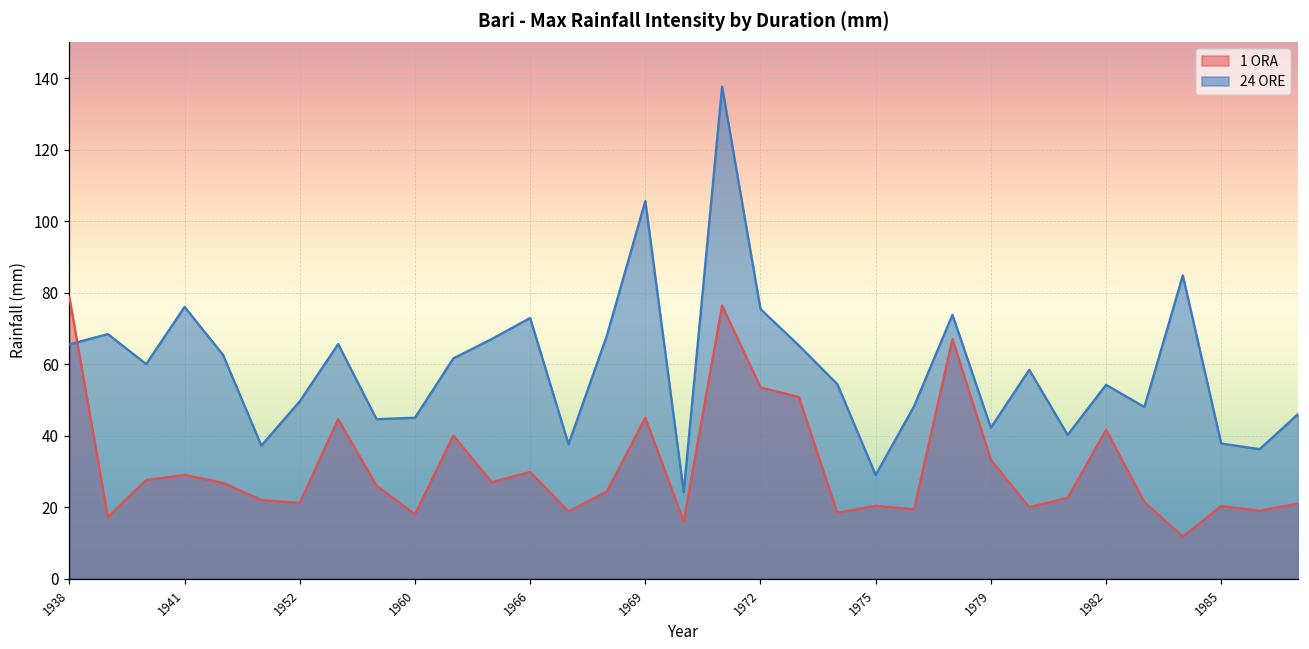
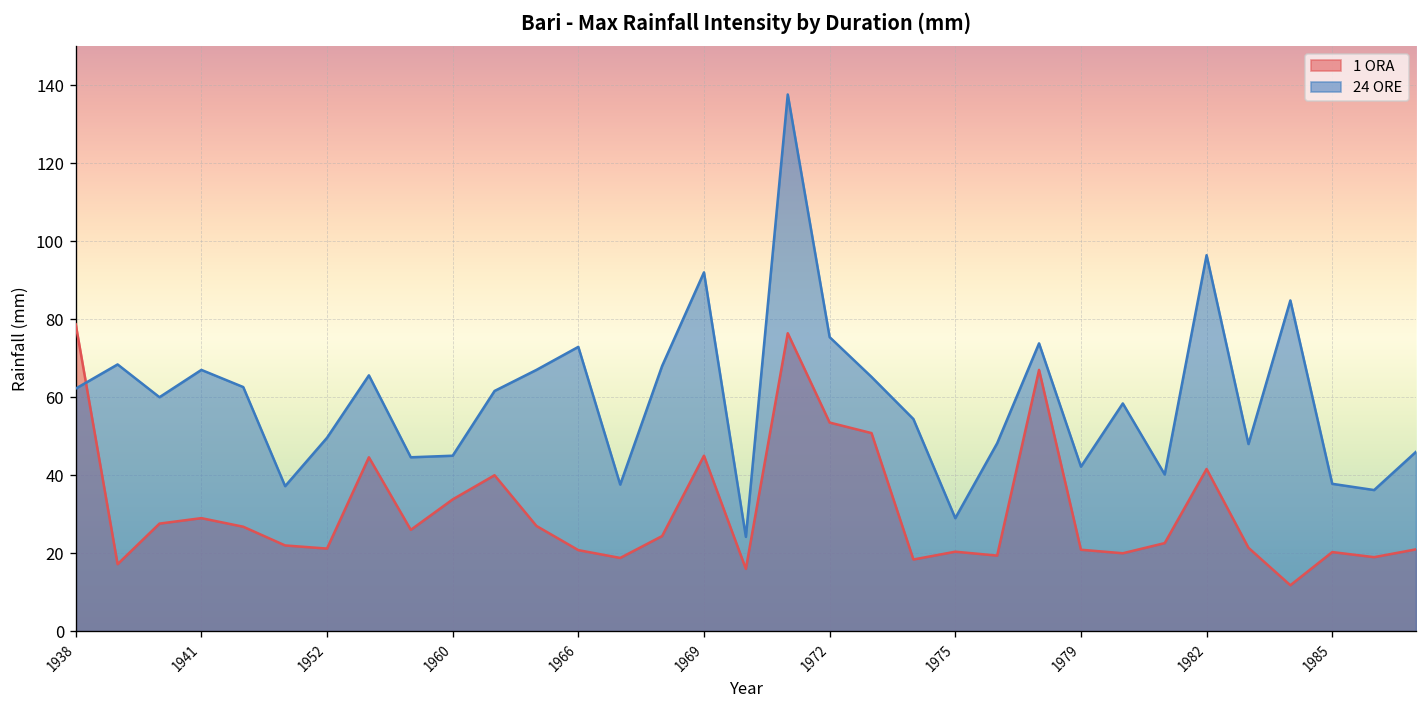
24 ORE, 1938: 66 -> 62
24 ORE, 1941: 76 -> 67
1 ORA, 1960: 18 -> 34
1 ORA, 1966: 30 -> 21
24 ORE, 1969: 106 -> 92
1 ORA, 1979: 33 -> 21
24 ORE, 1982: 54 -> 96
